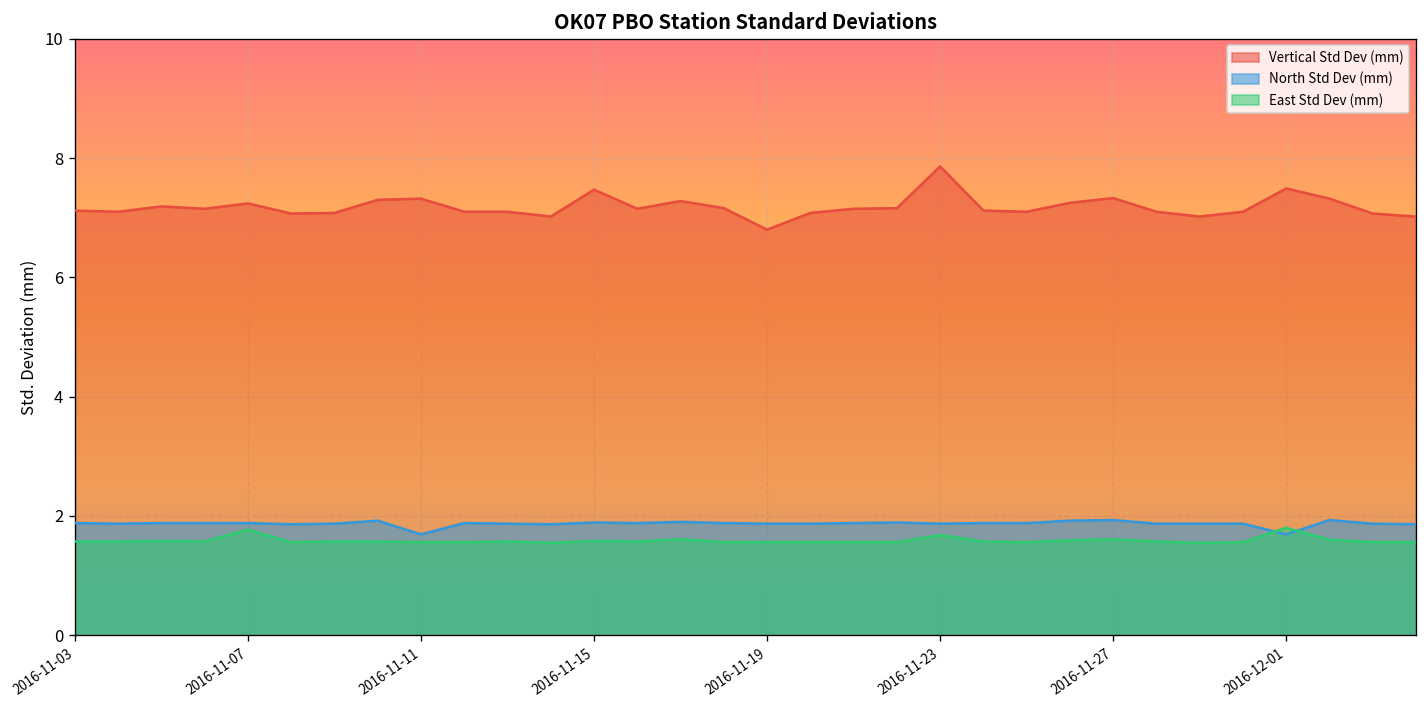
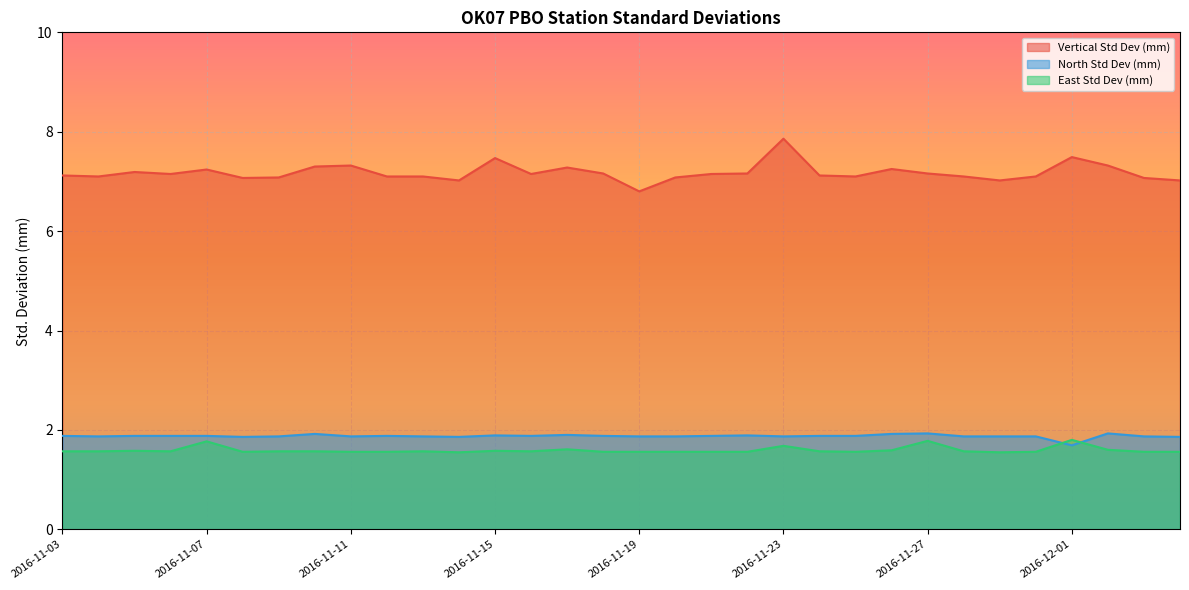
North Std Dev (mm), 2016-11-11: 1.7 -> 1.9
Vertical Std Dev (mm), 2016-11-27: 7.3 -> 7.2
East Std Dev (mm), 2016-11-27: 1.6 -> 1.8
